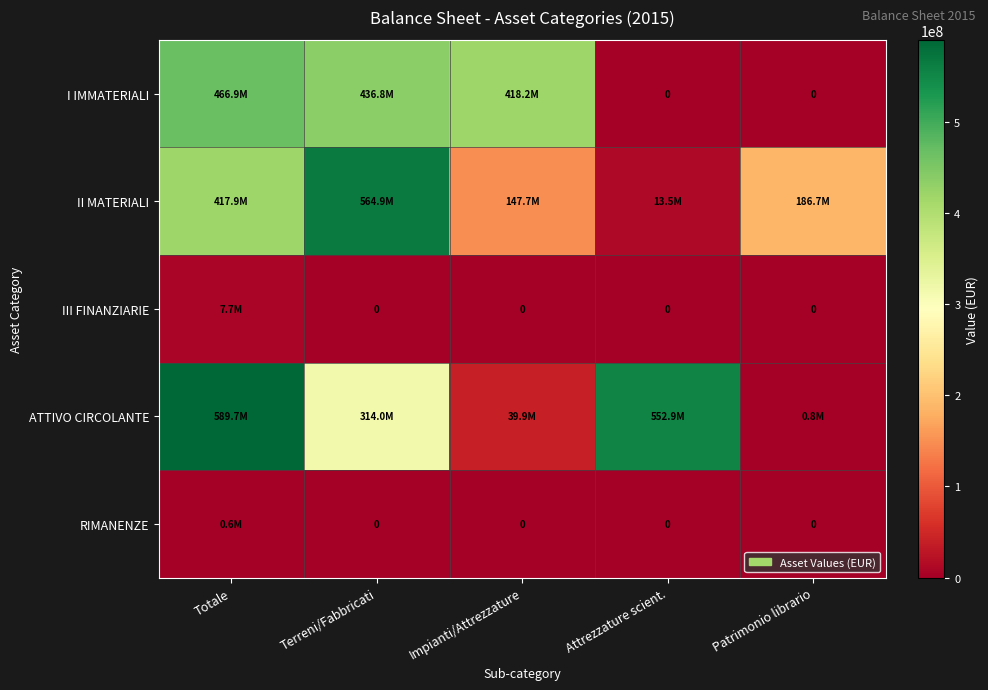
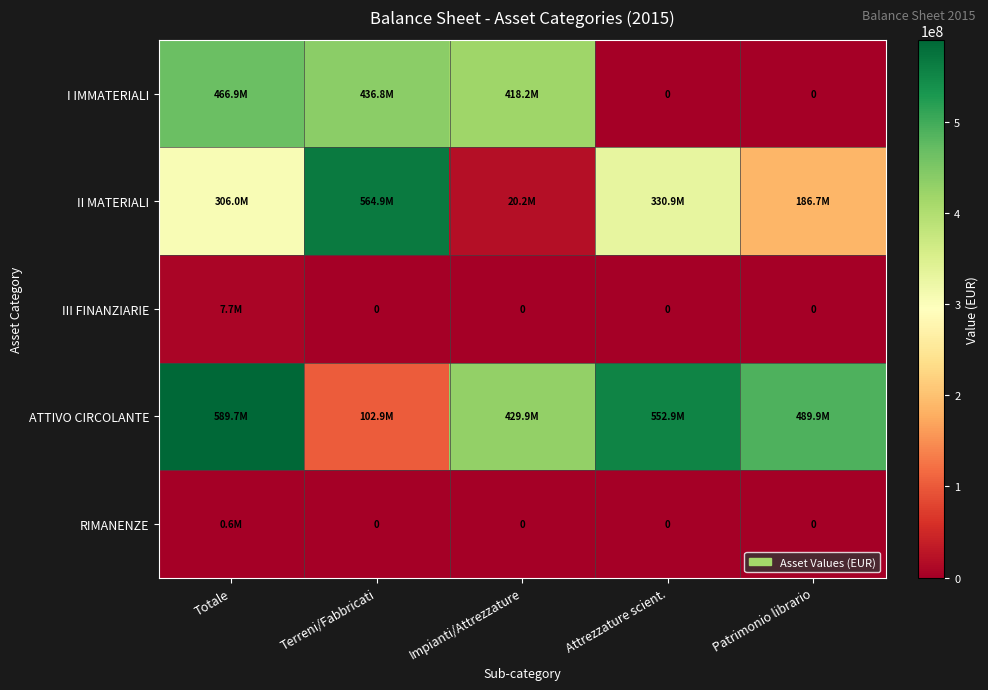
II MATERIALI, Totale: 417.9M -> 306.0M
II MATERIALI, Impianti/Attrezzature: 147.7M -> 20.2M
II MATERIALI, Attrezzature scient.: 13.5M -> 330.9M
ATTIVO CIRCOLANTE, Terreni/Fabbricati: 314.0M -> 102.9M
ATTIVO CIRCOLANTE, Impianti/Attrezzature: 39.9M -> 429.9M
ATTIVO CIRCOLANTE, Patrimonio librario: 0.8M -> 489.9M
